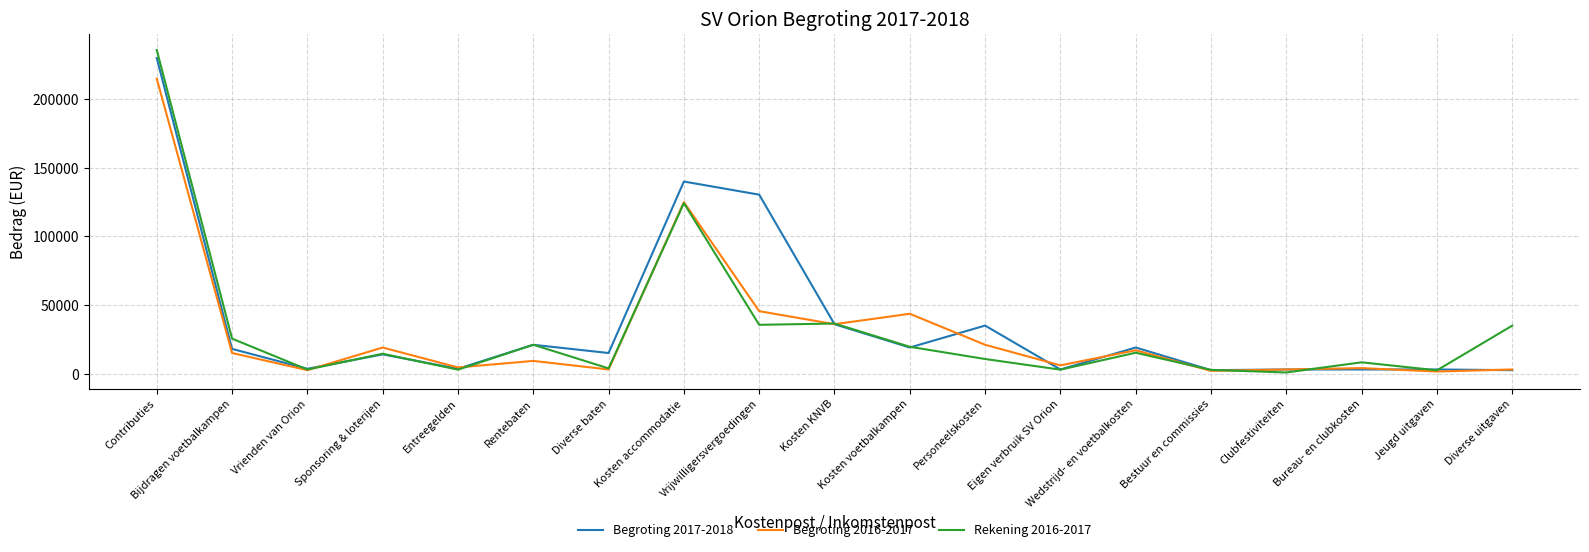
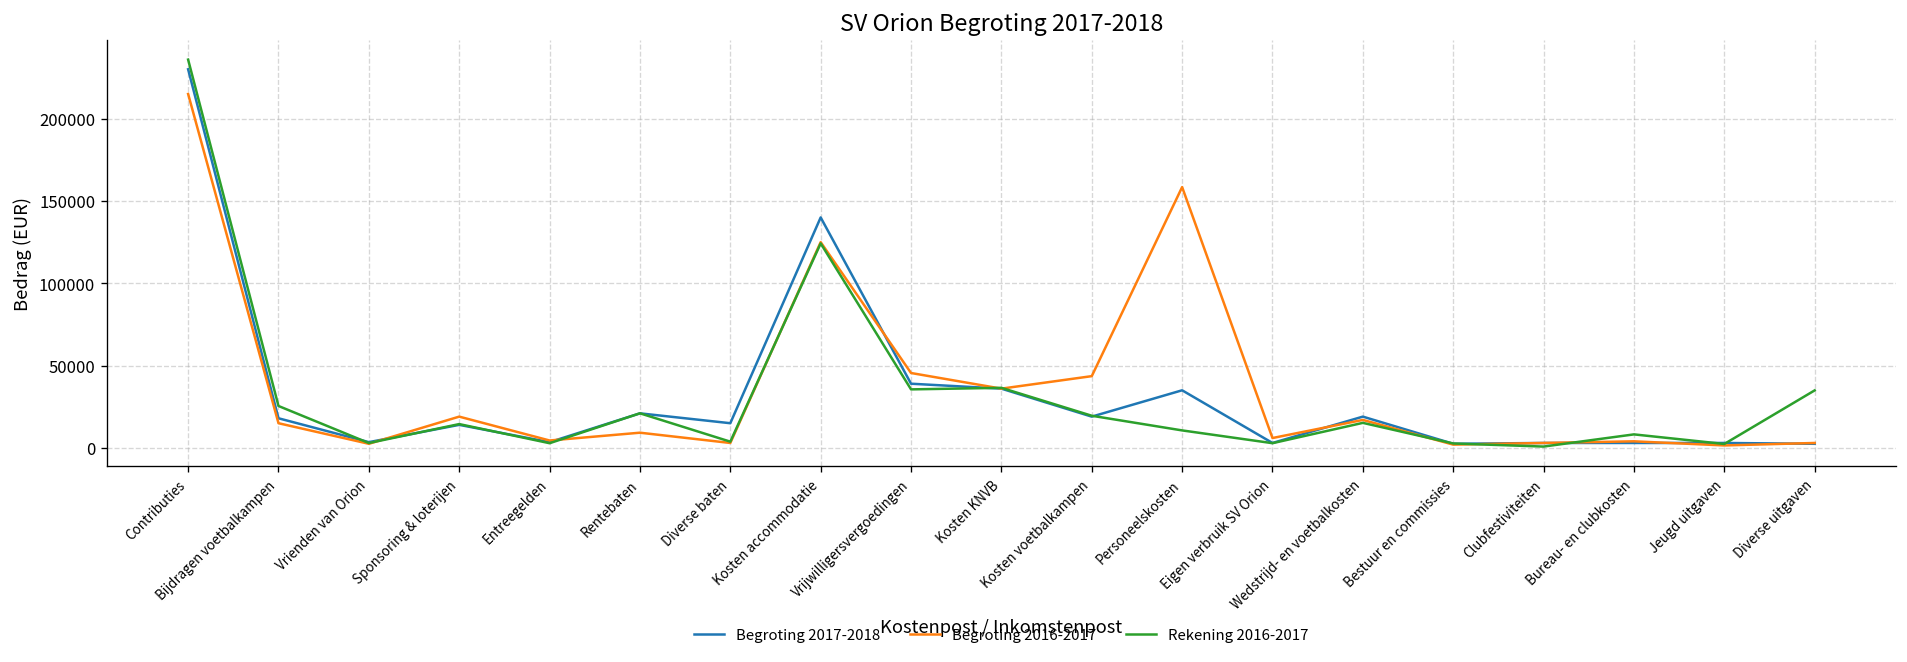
Begroting 2017-2018, Vrijwilligersvergoedingen: 130000 -> 39000
Begroting 2016-2017, Personeelskosten: 21000 -> 158000
